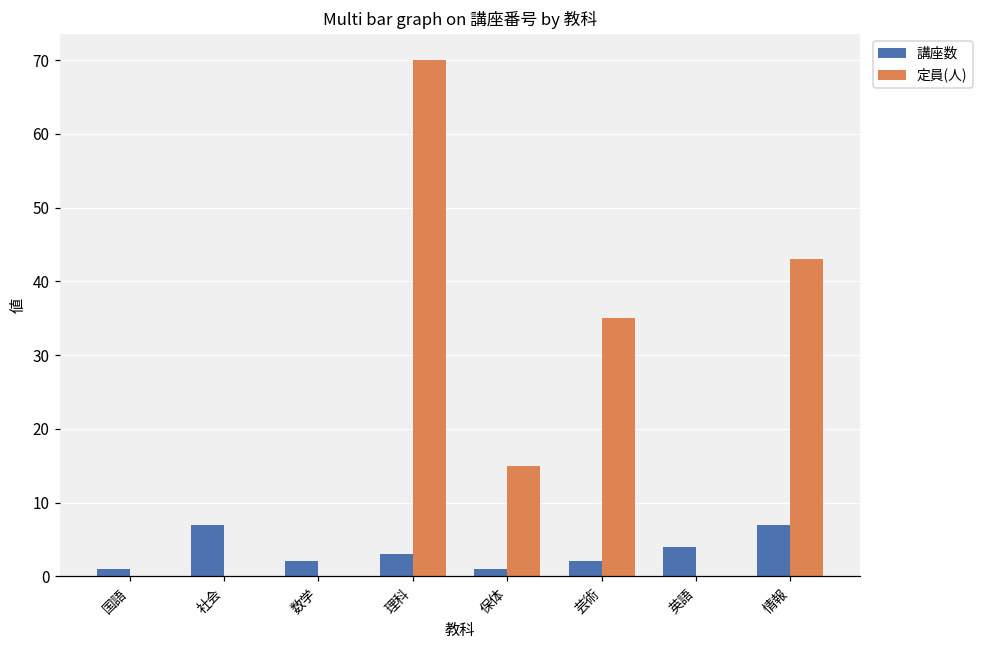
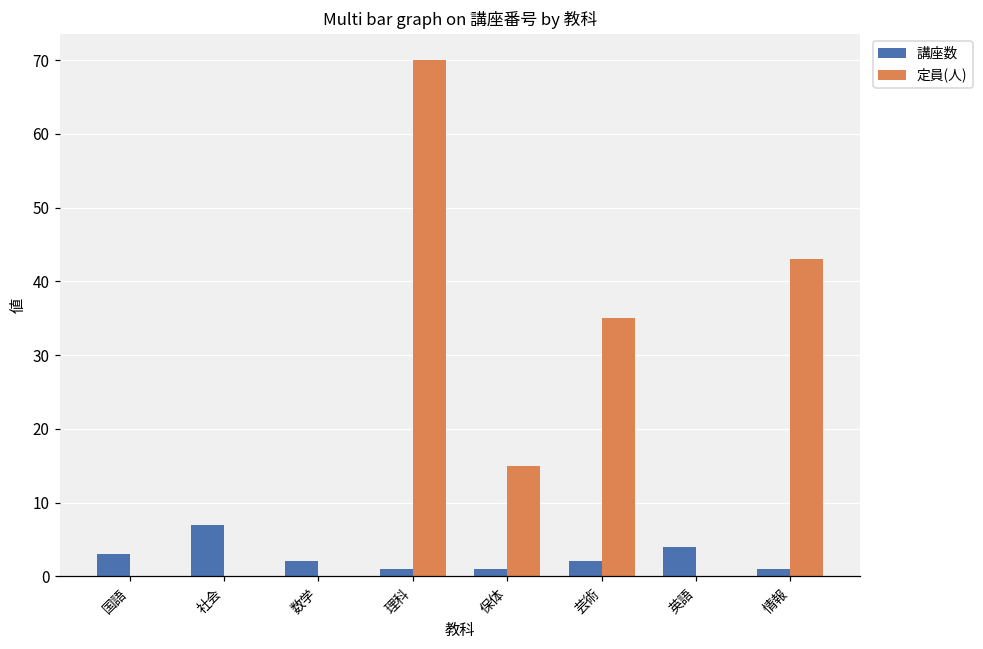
講座数, 国語: 1 -> 3
講座数, 理科: 3 -> 1
講座数, 情報: 7 -> 1
